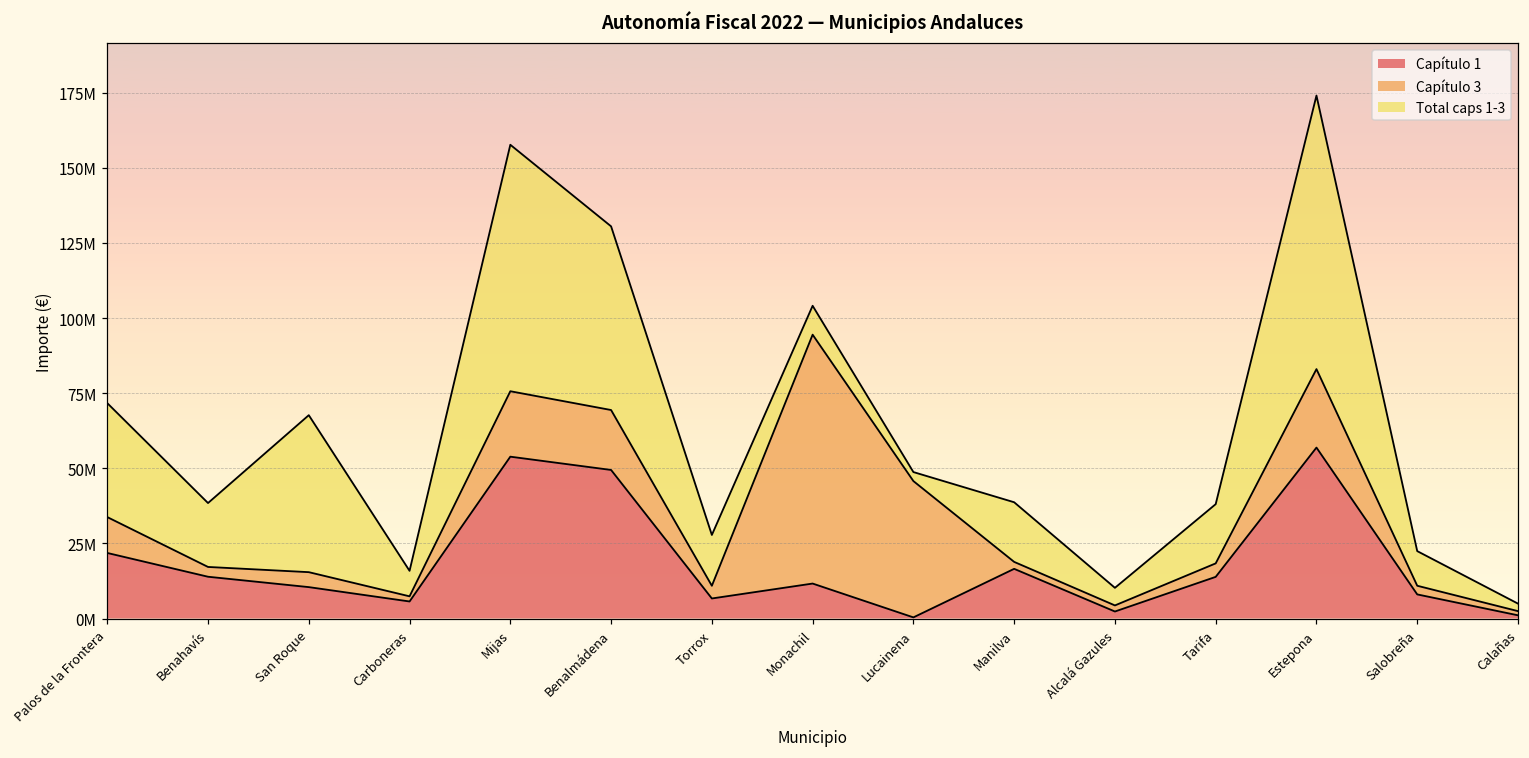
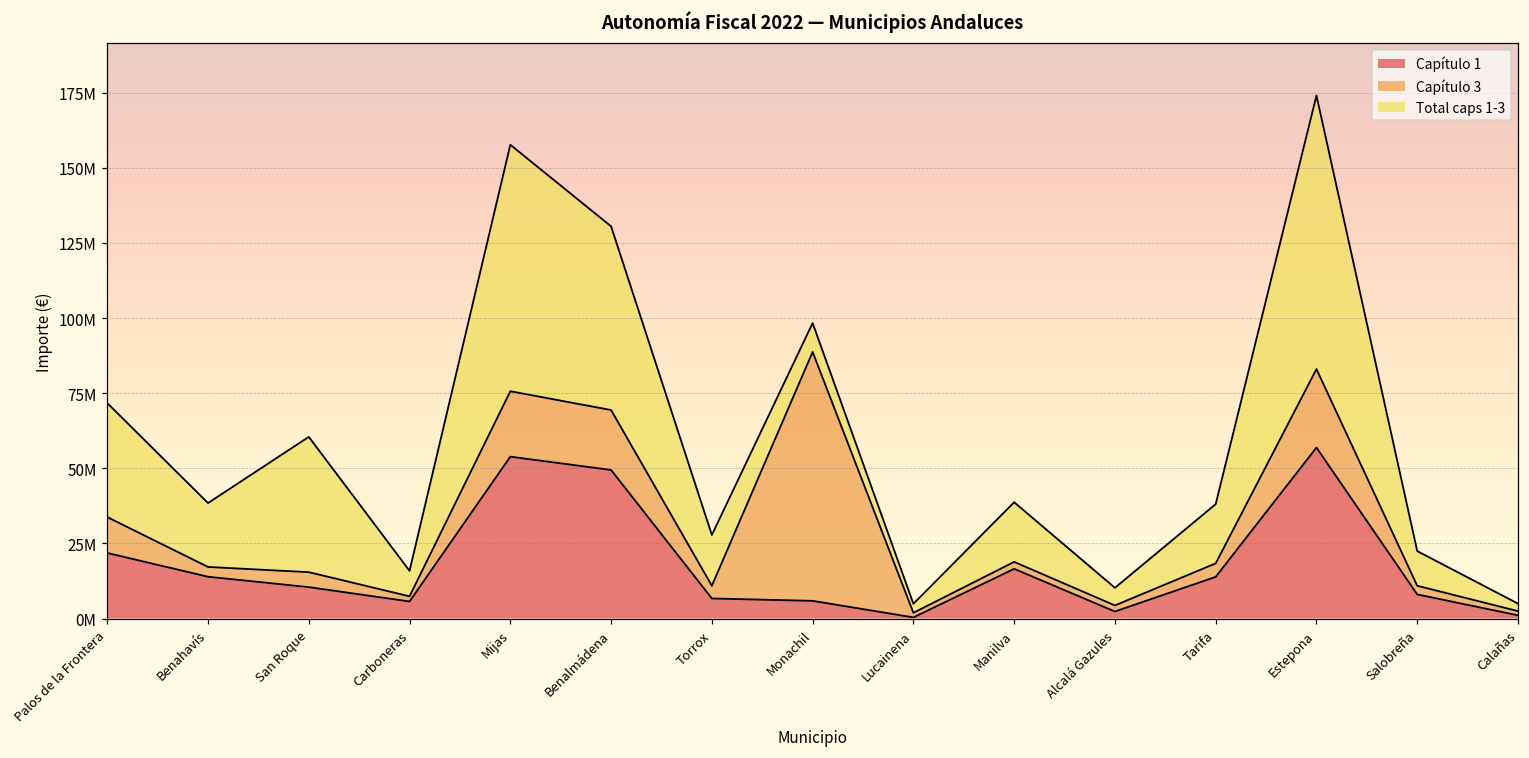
Total caps 1-3, San Roque: 52000000 -> 45000000
Capítulo 1, Monachil: 12000000 -> 6000000
Capítulo 3, Lucainena: 45000000 -> 2000000
